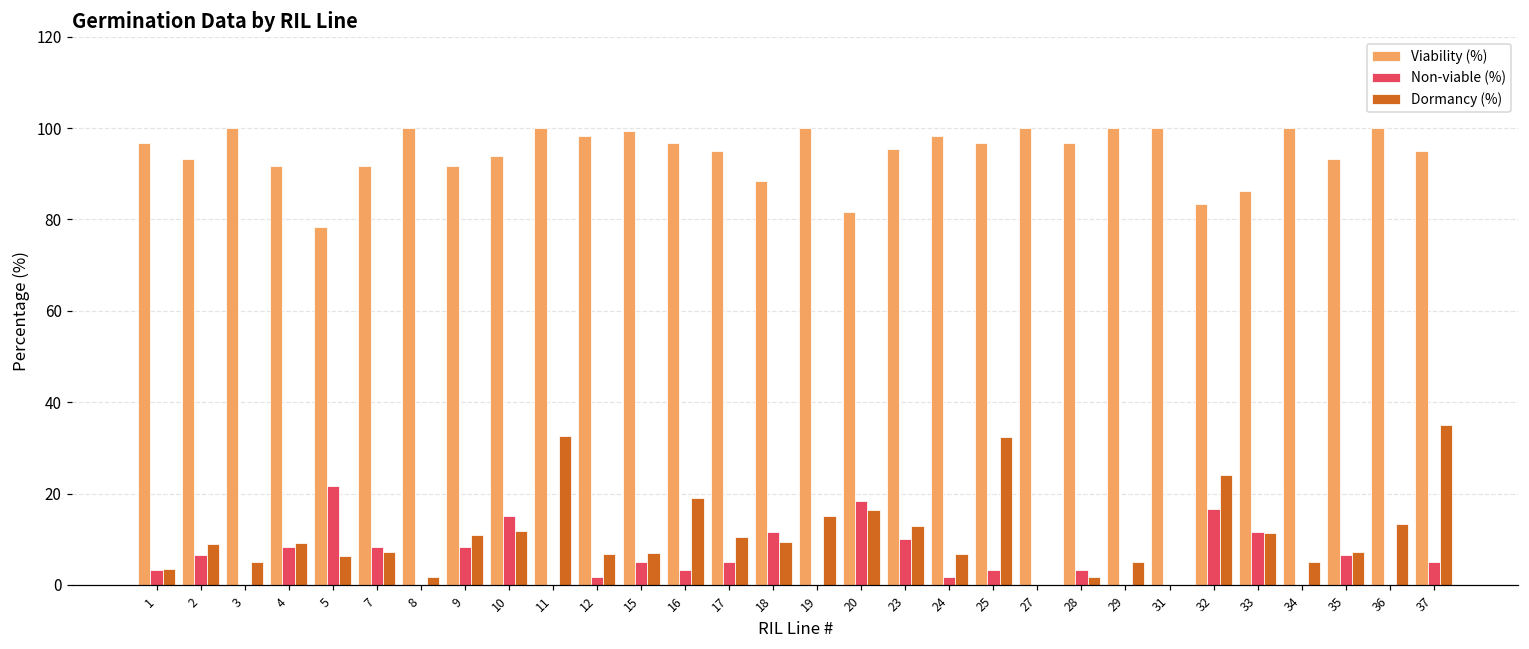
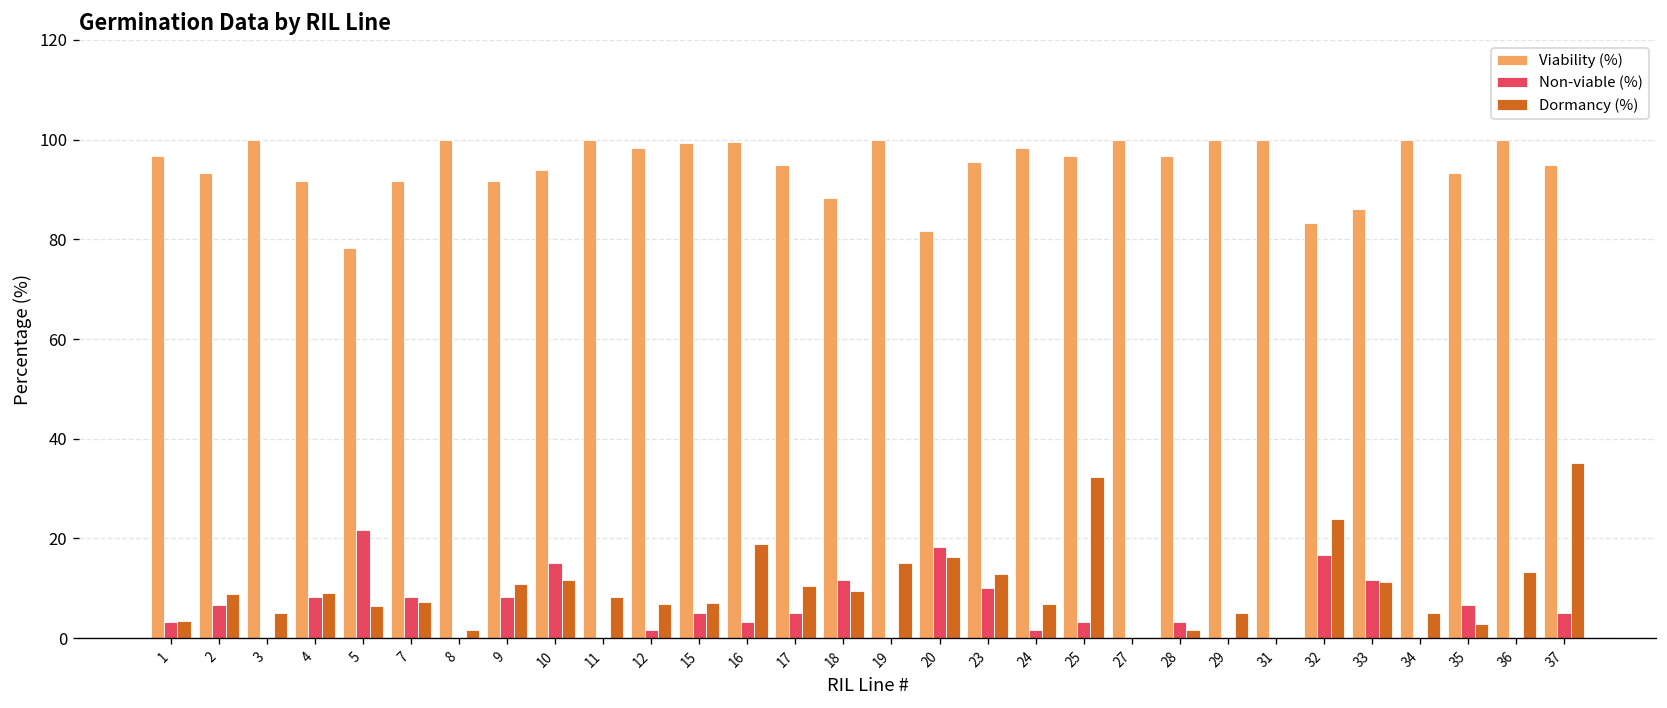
Dormancy (%), 11: 33 -> 8
Viability (%), 16: 97 -> 100
Dormancy (%), 35: 7 -> 3
